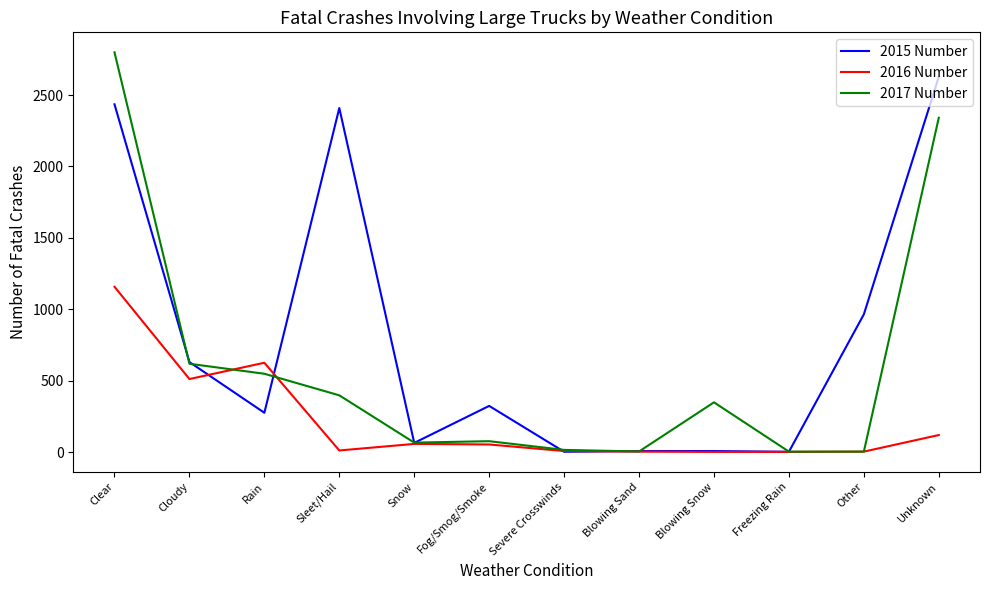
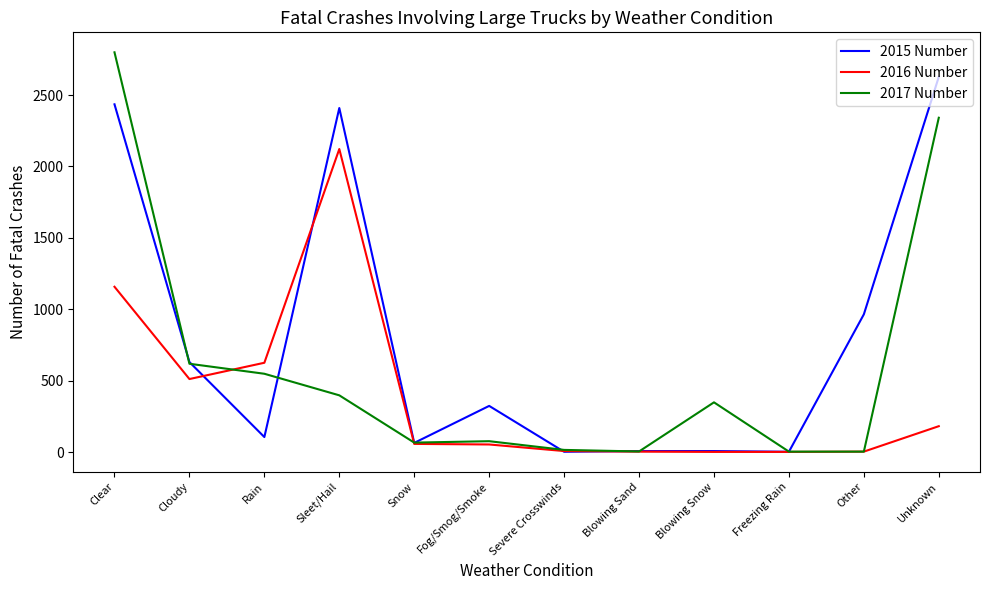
2015 Number, Rain: 280 -> 110
2016 Number, Sleet/Hail: 10 -> 2120
2016 Number, Unknown: 120 -> 180
